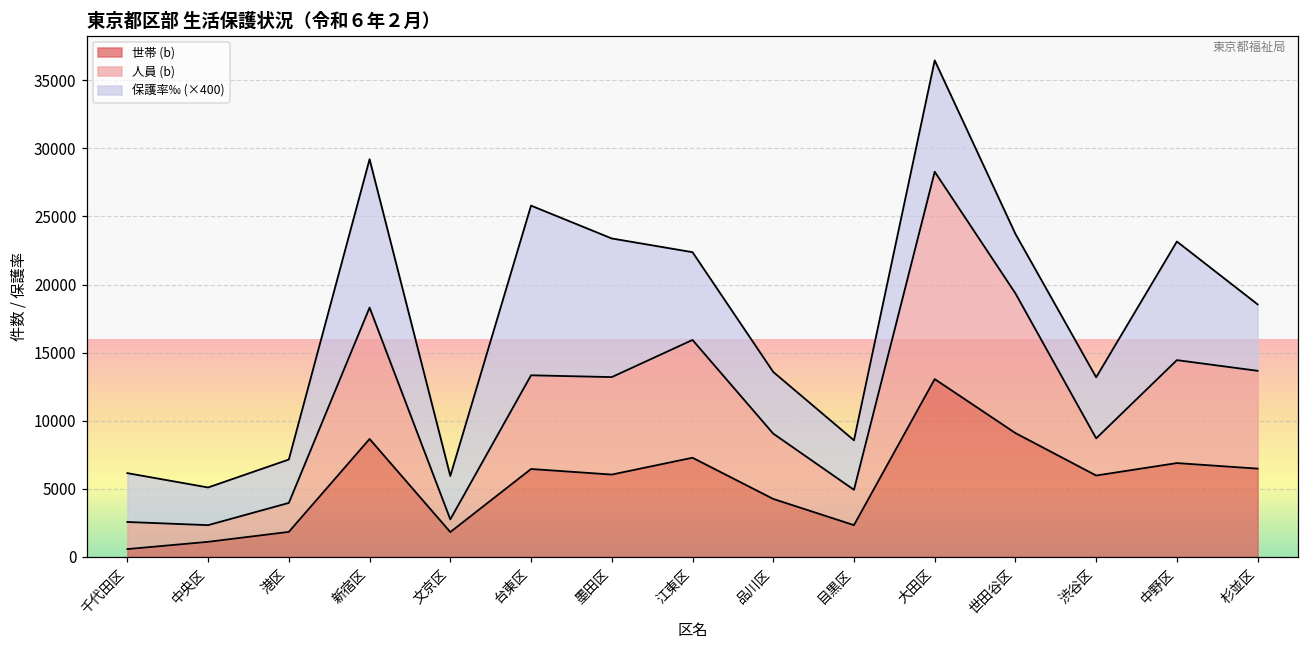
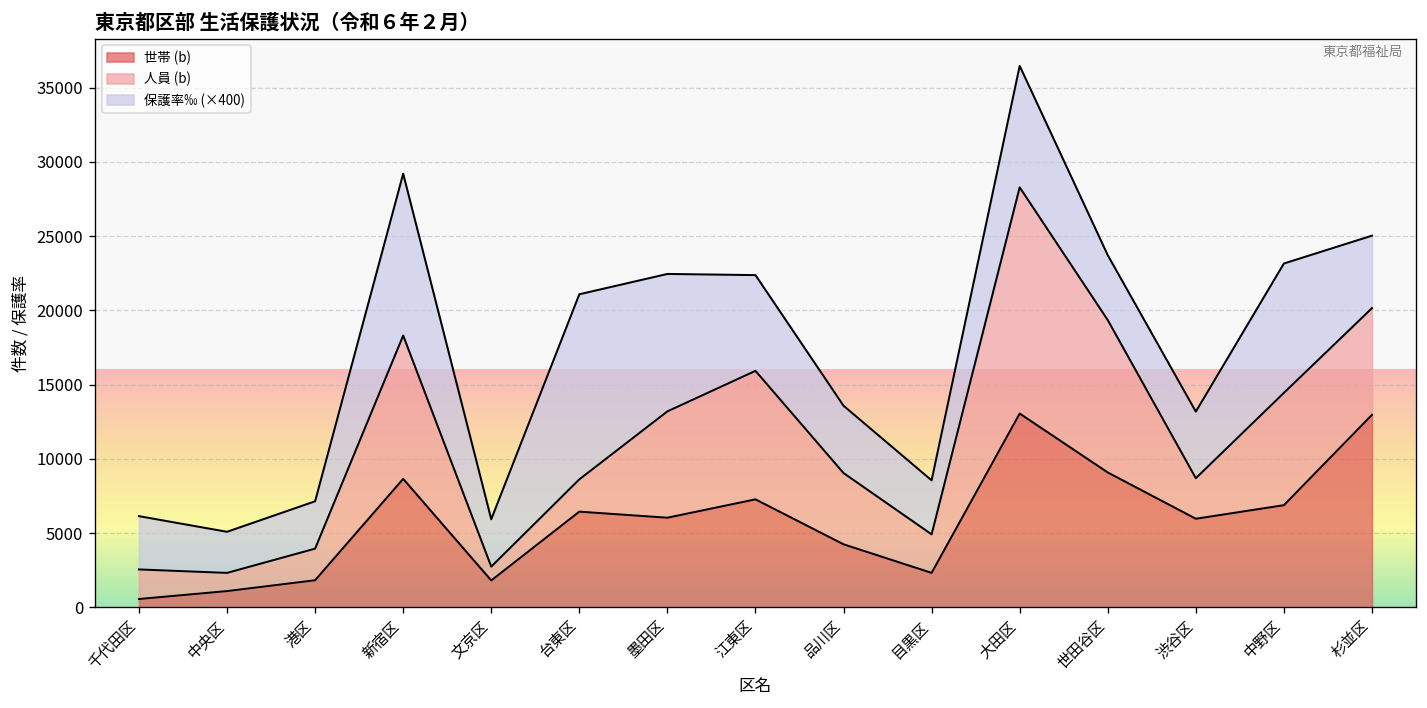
人員 (b), 台東区: 6900 -> 2200
保護率‰ (×400), 墨田区: 10200 -> 9300
世帯 (b), 杉並区: 6500 -> 13000
